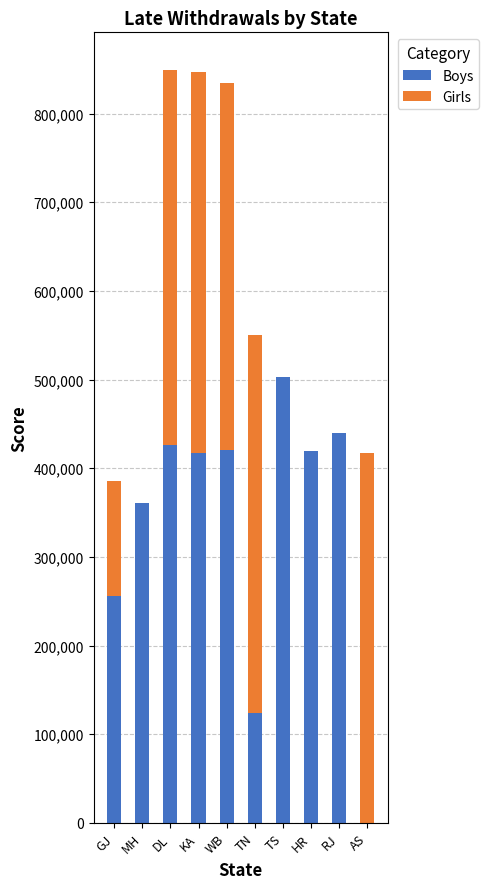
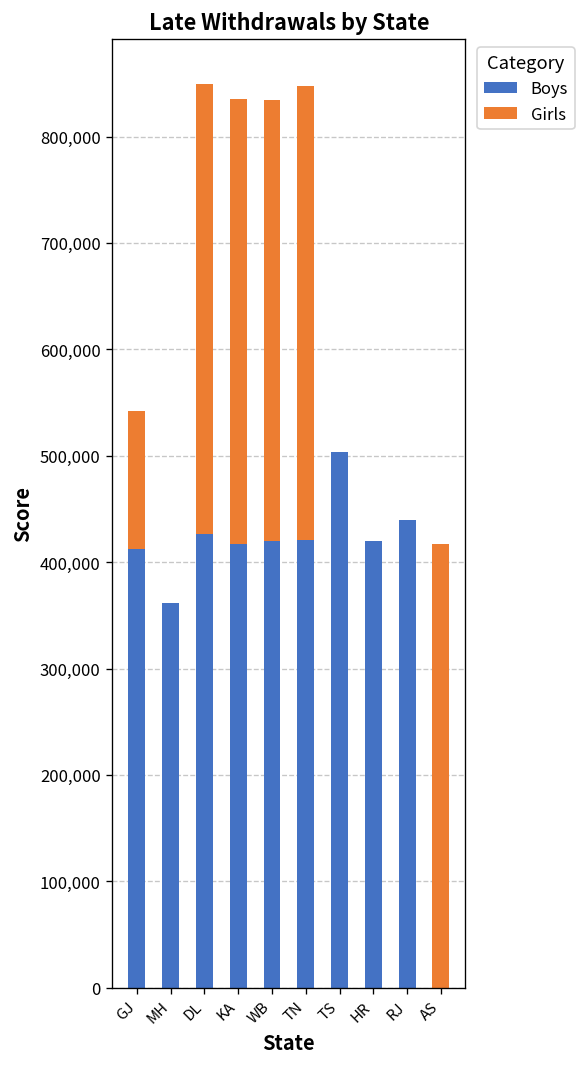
Boys, GJ: 260,000 -> 410,000
Girls, KA: 430,000 -> 420,000
Boys, TN: 120,000 -> 420,000
